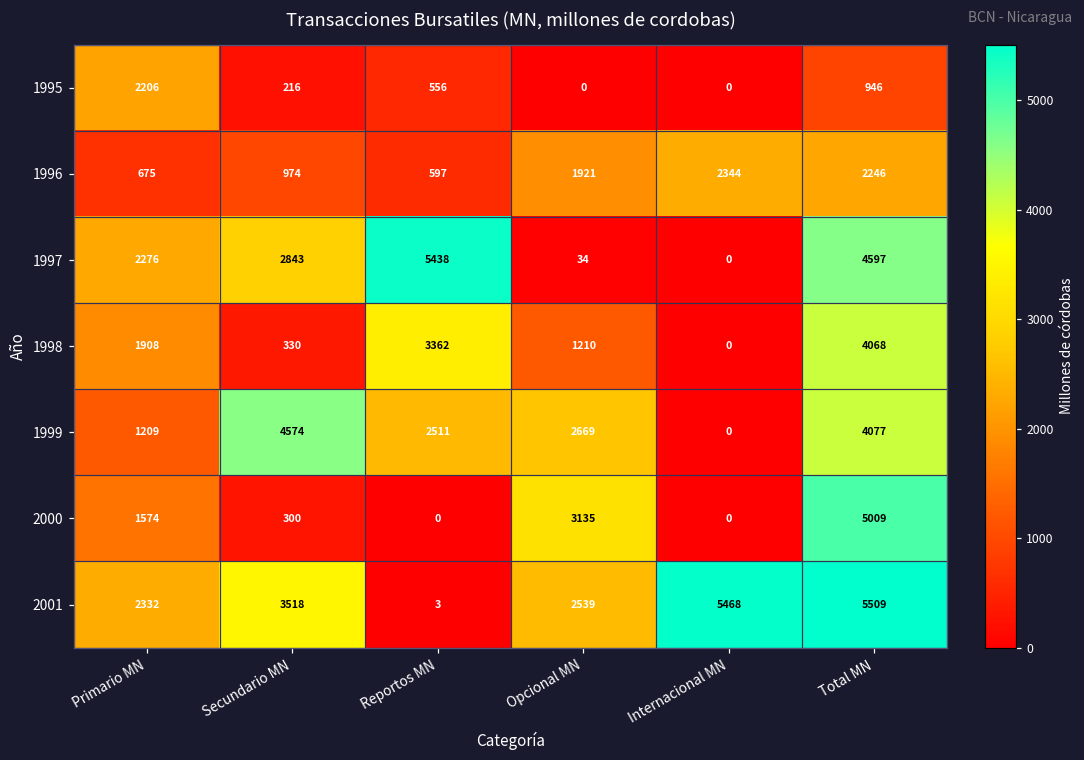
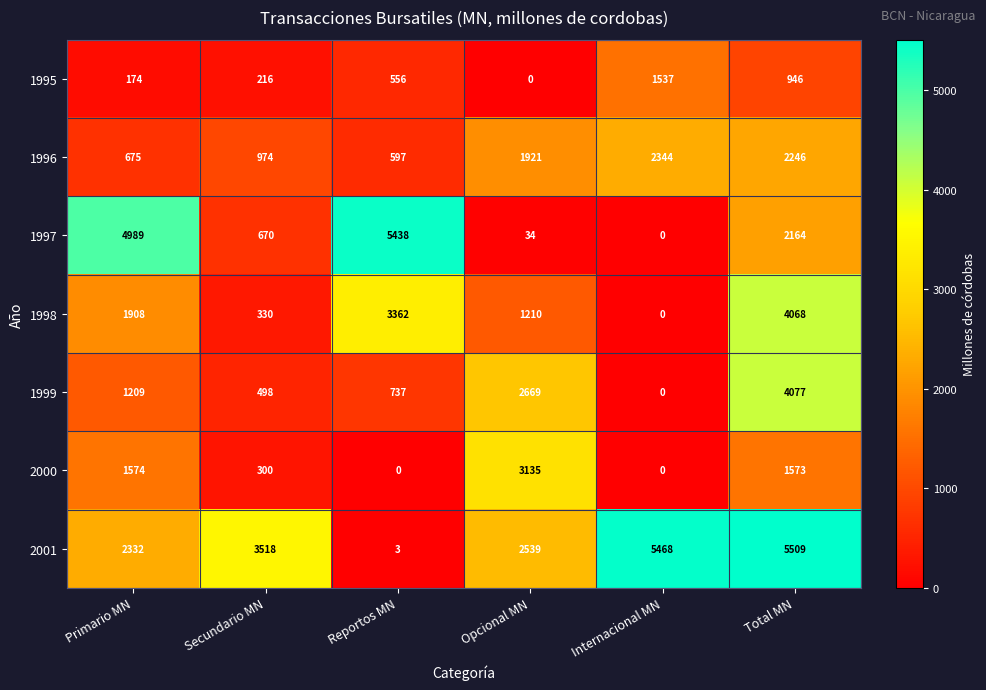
1995, Primario MN: 2206 -> 174
1995, Internacional MN: 0 -> 1537
1997, Primario MN: 2276 -> 4989
1997, Secundario MN: 2843 -> 670
1997, Total MN: 4597 -> 2164
1999, Secundario MN: 4574 -> 498
1999, Reportos MN: 2511 -> 737
2000, Total MN: 5009 -> 1573
